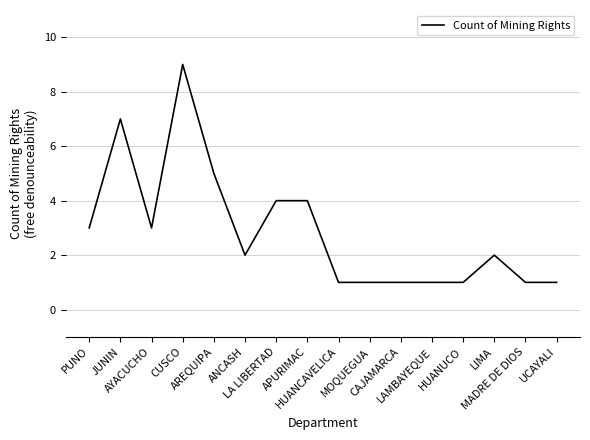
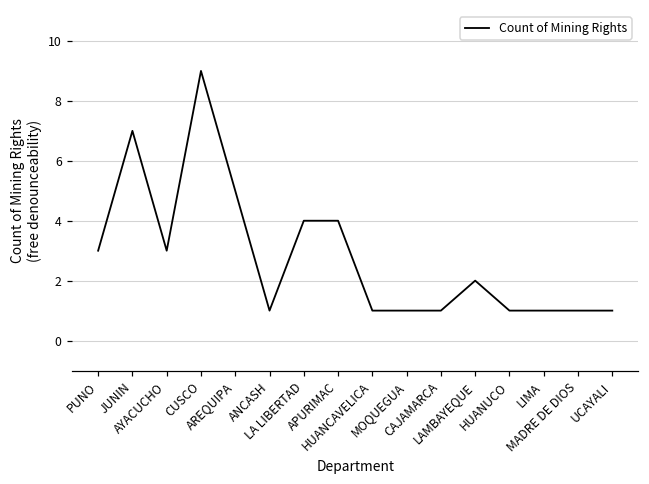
ANCASH: 2 -> 1
LAMBAYEQUE: 1 -> 2
LIMA: 2 -> 1
